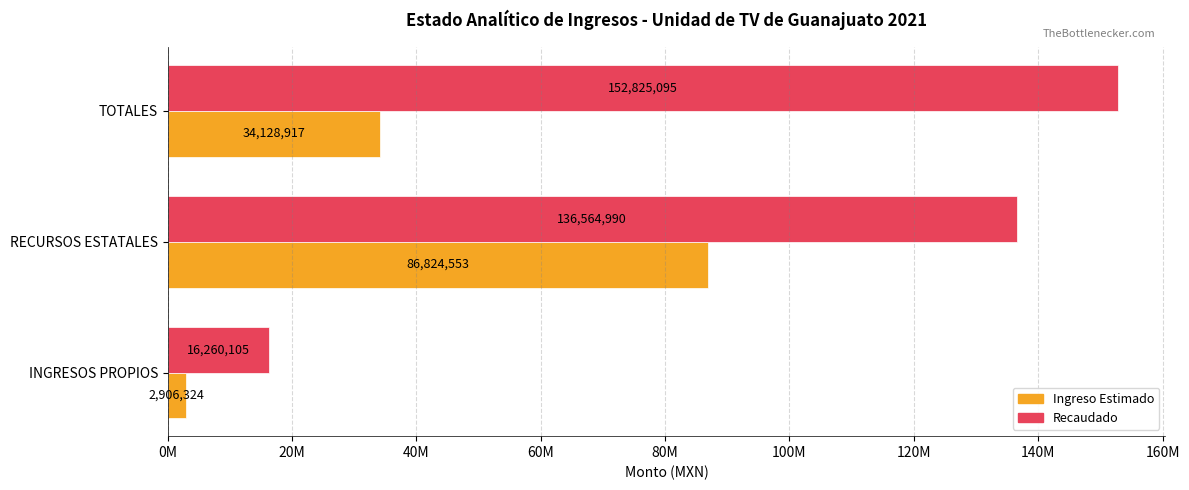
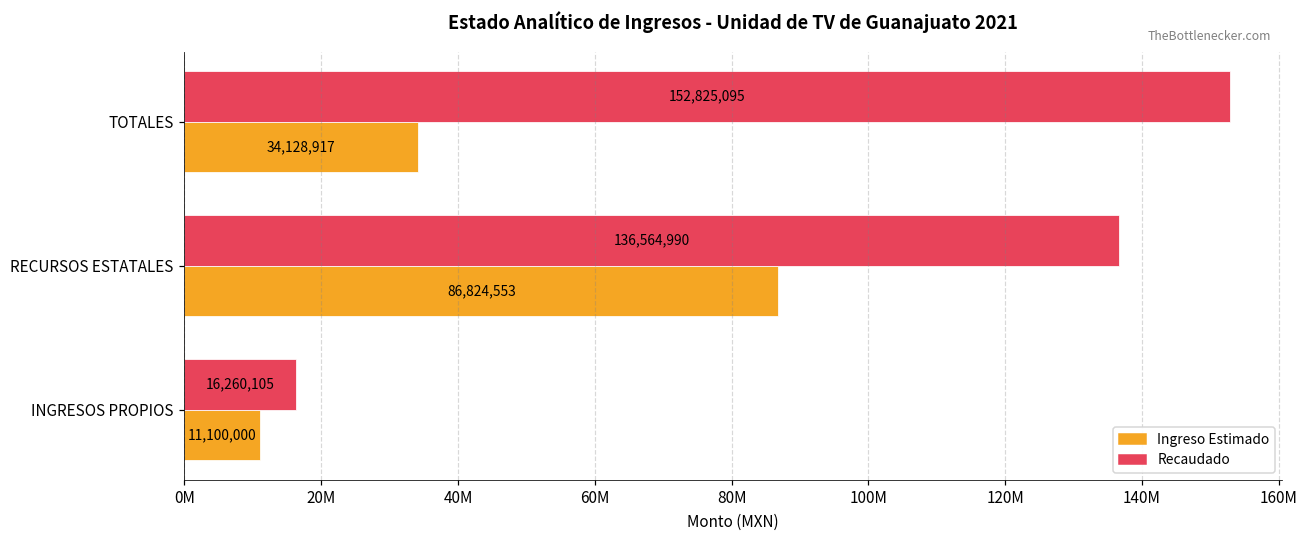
Ingreso Estimado, INGRESOS PROPIOS: 2,906,324 -> 11,100,000
